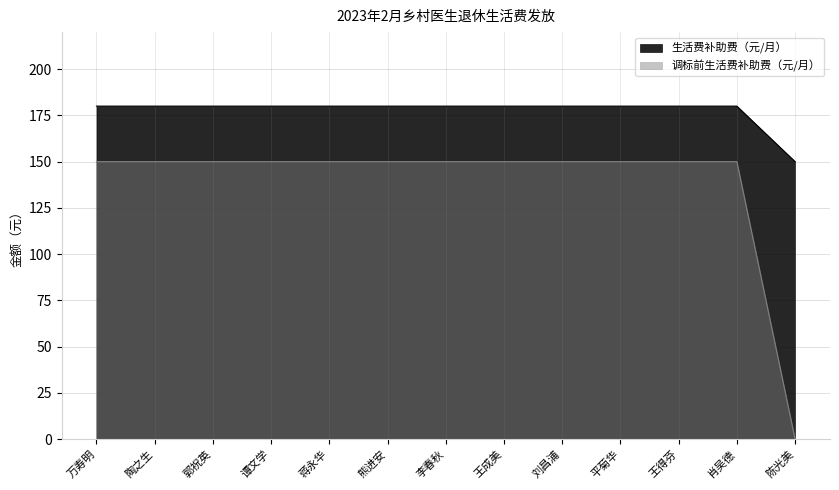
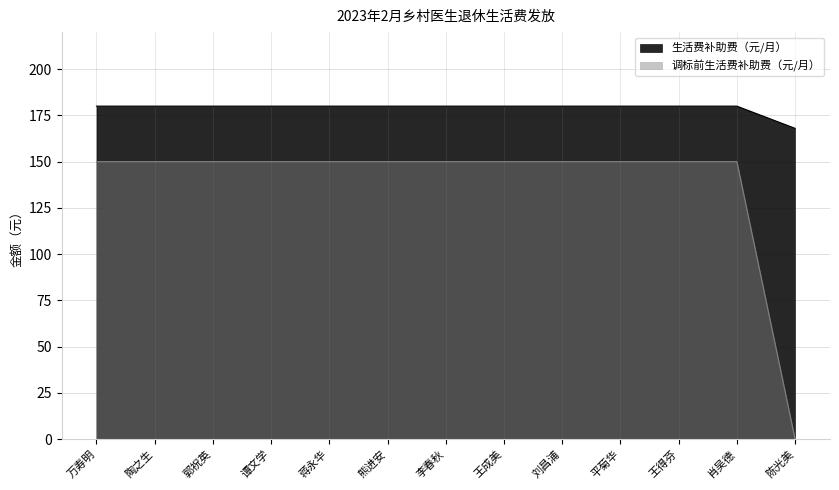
生活费补助费（元/月）, 陈光美: 150 -> 168
